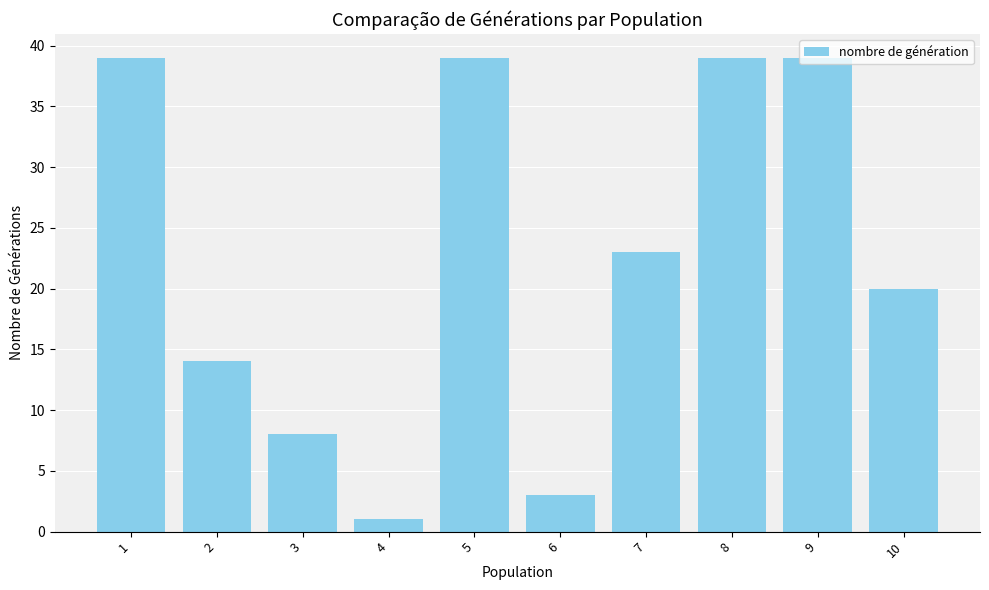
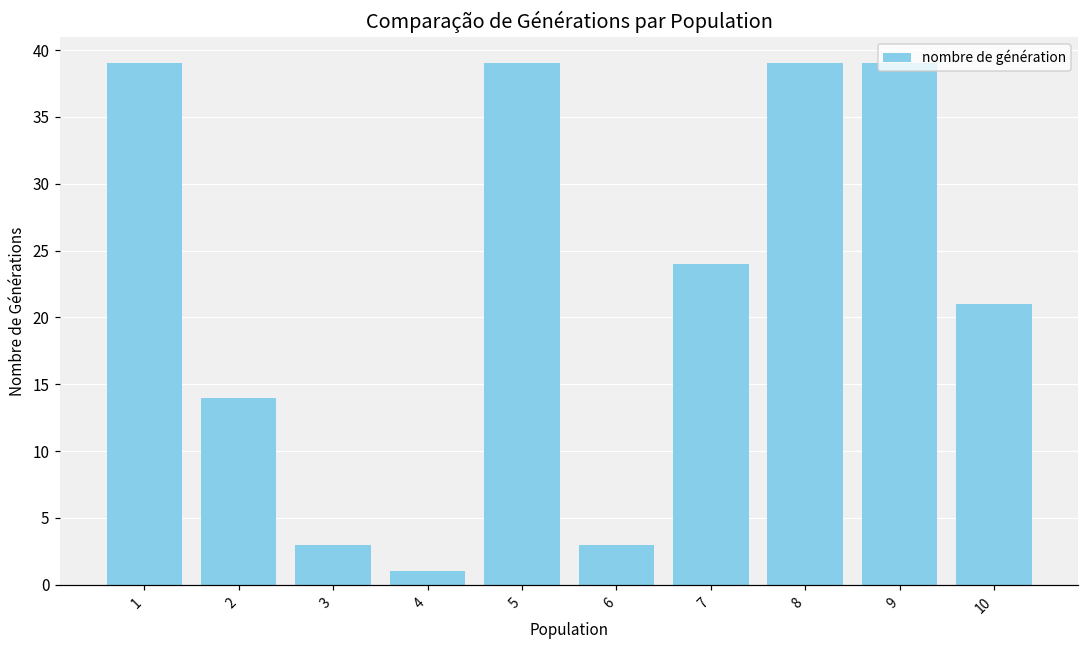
3: 8 -> 3
7: 23 -> 24
10: 20 -> 21
